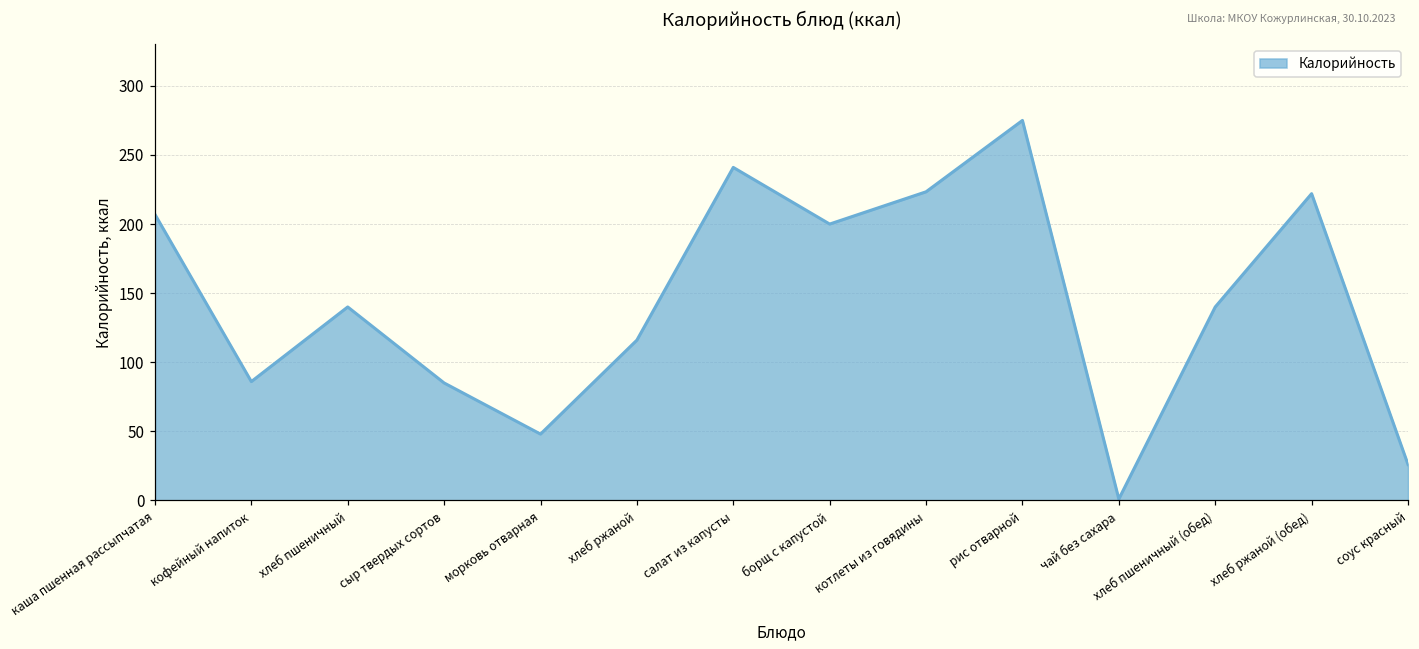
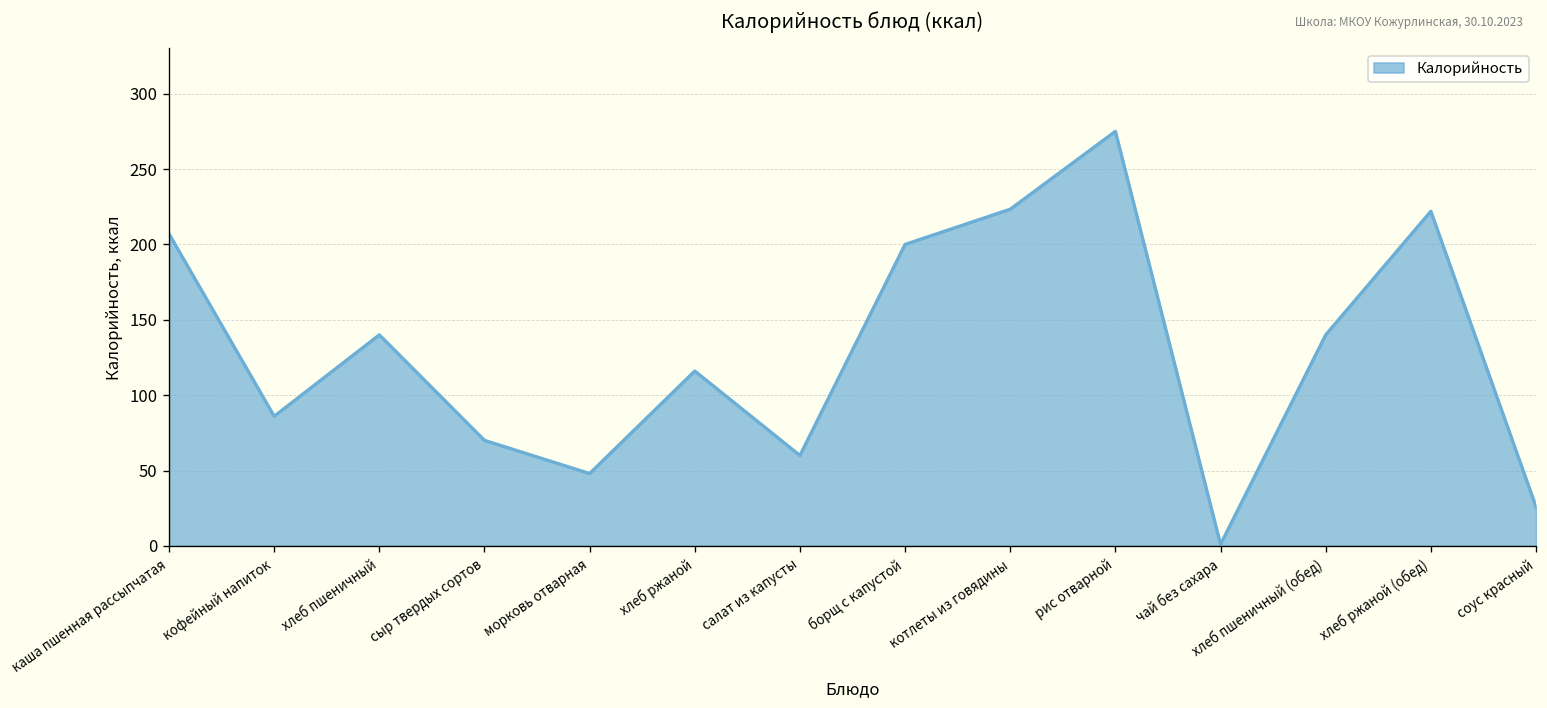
сыр твердых сортов: 85 -> 70
салат из капусты: 241 -> 60
